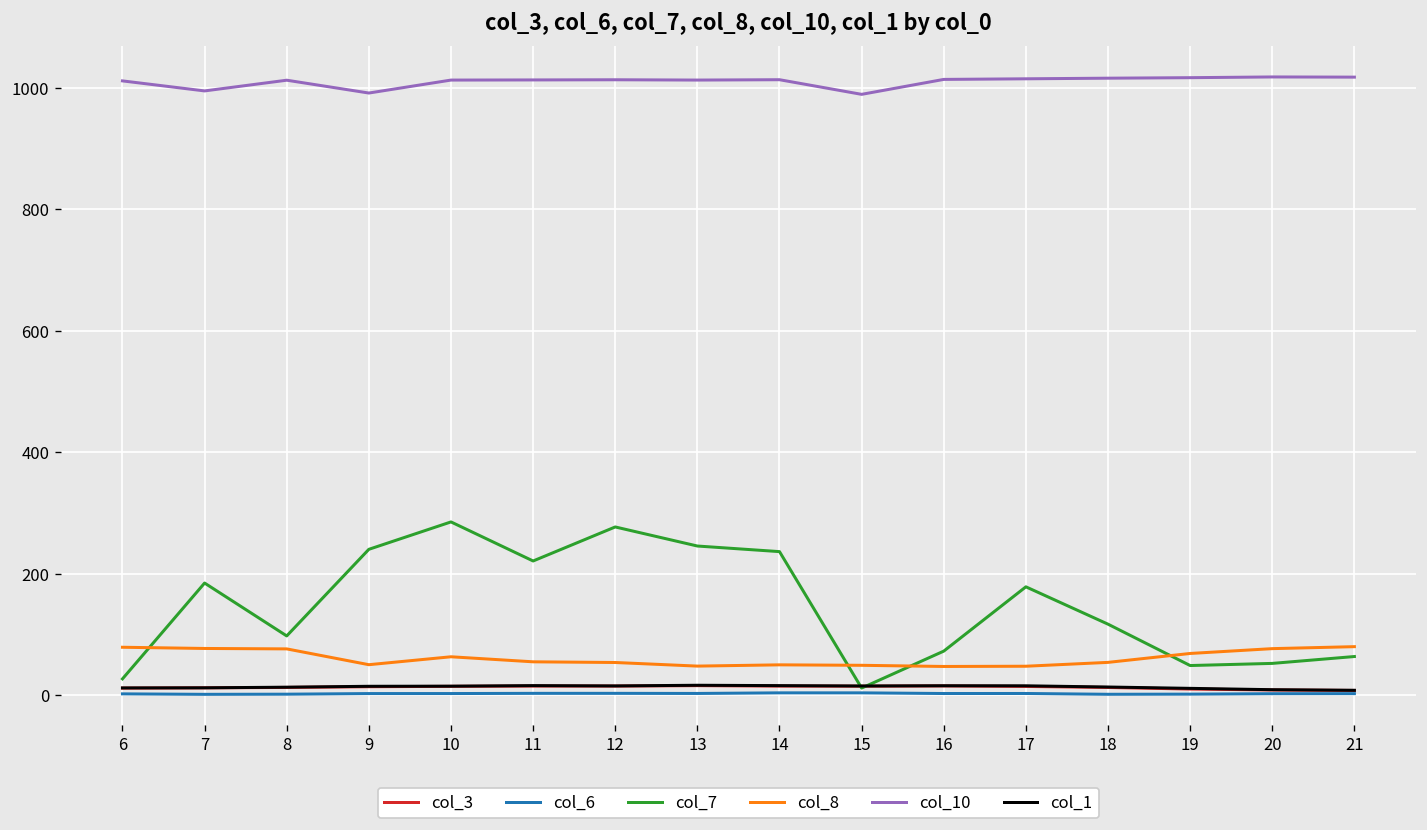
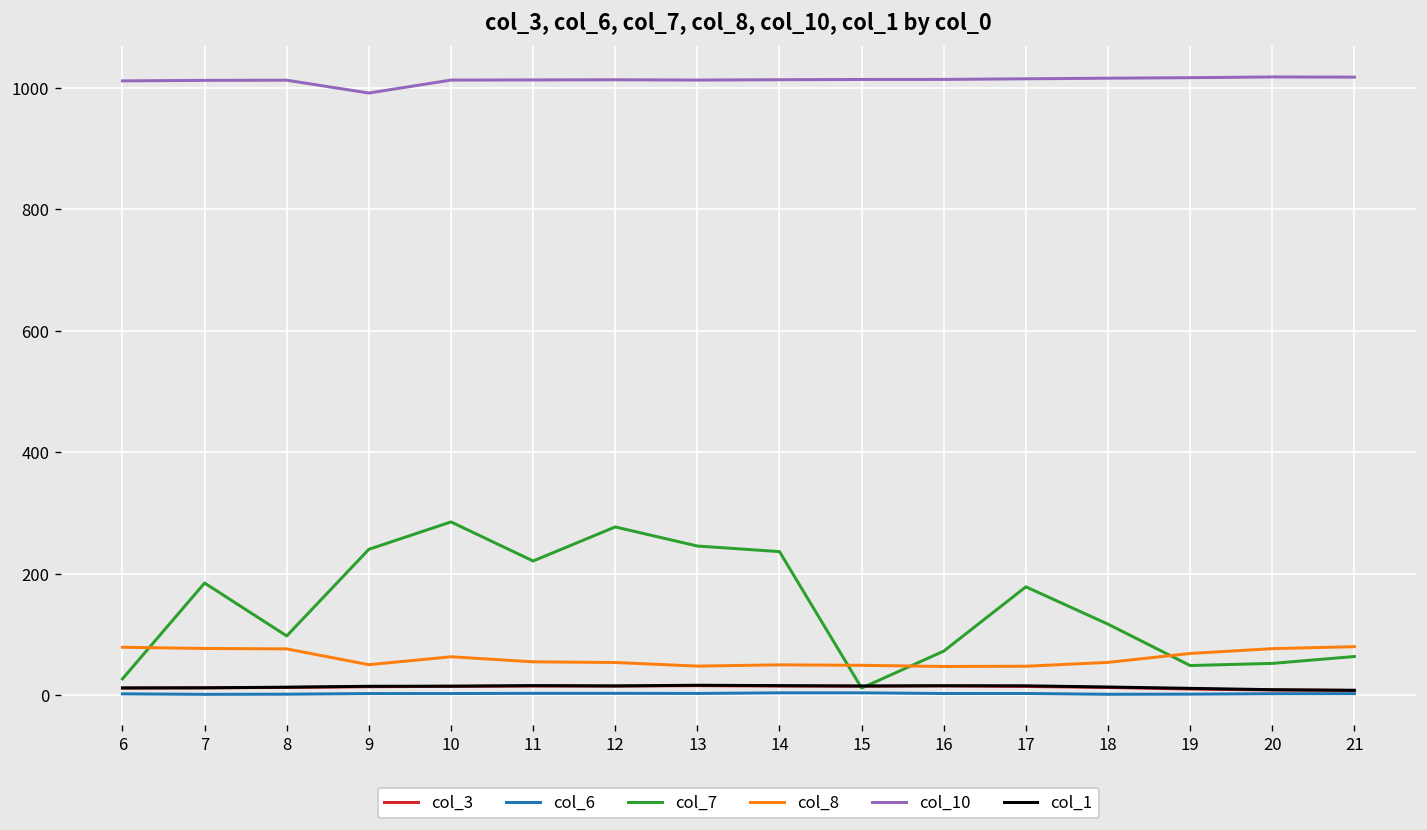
col_10, 7: 1000 -> 1010
col_10, 15: 990 -> 1010
